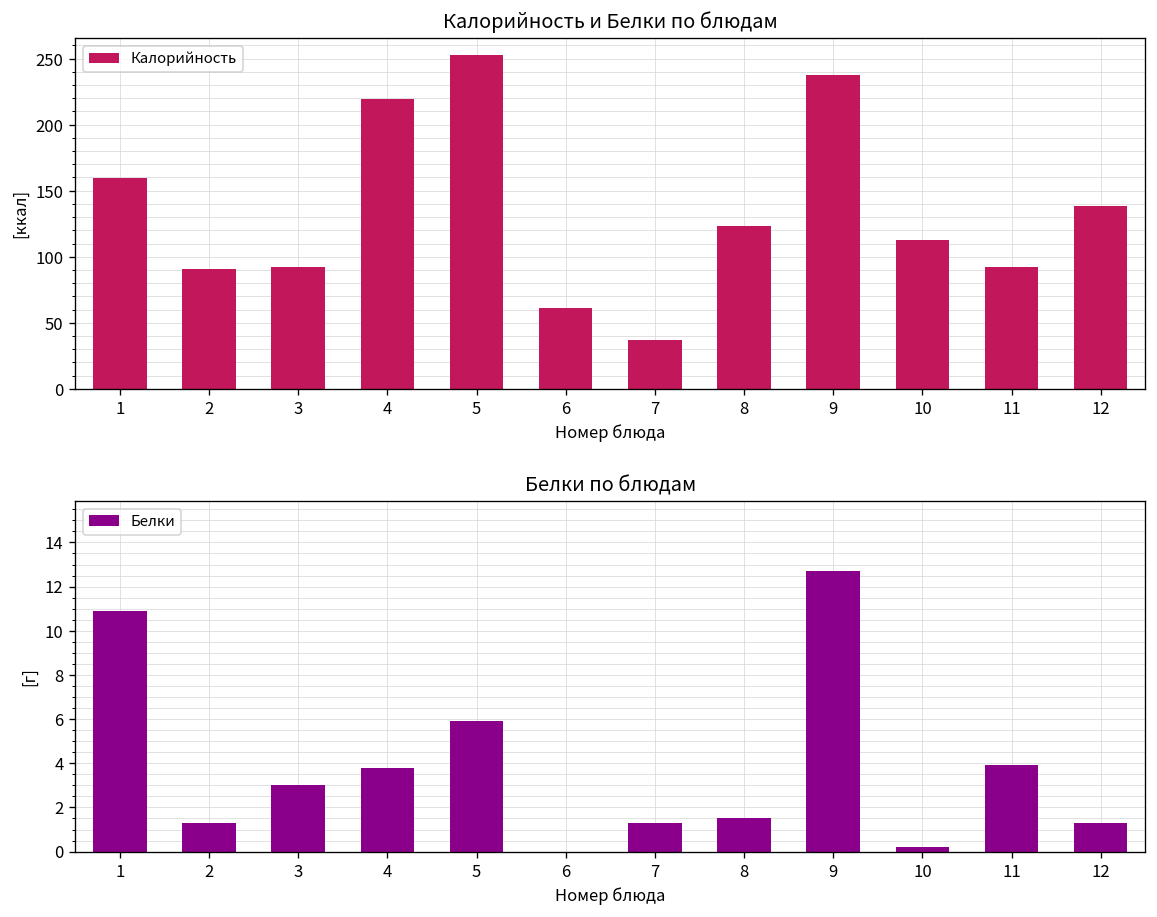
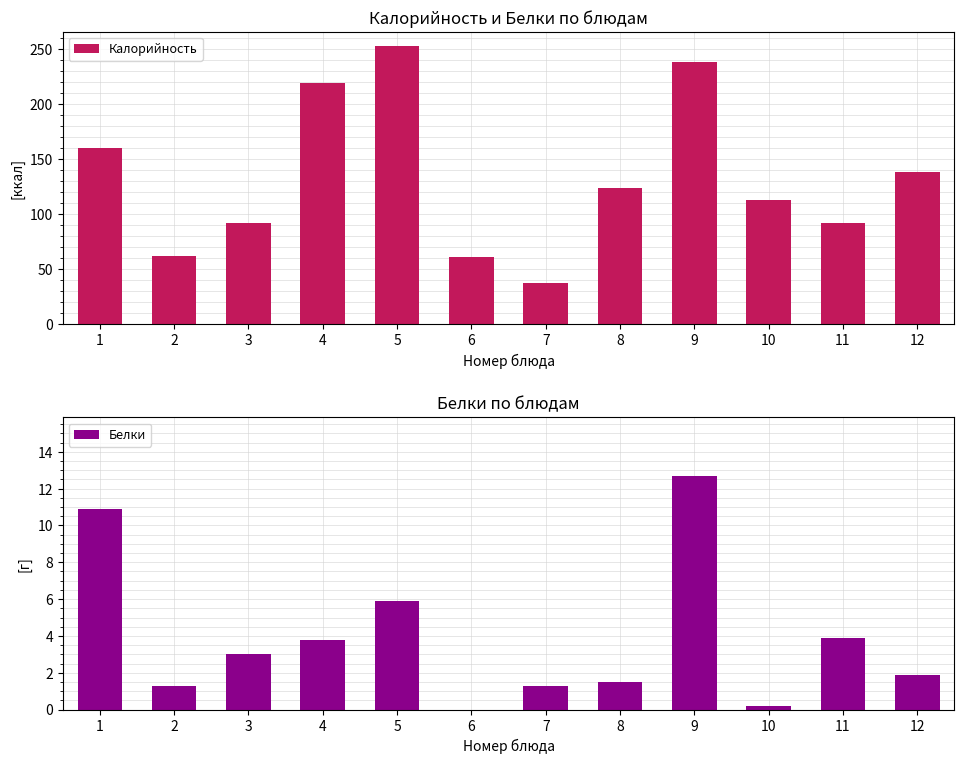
Калорийность и Белки по блюдам, 2: 91 -> 61
Белки по блюдам, 12: 1.3 -> 1.9
